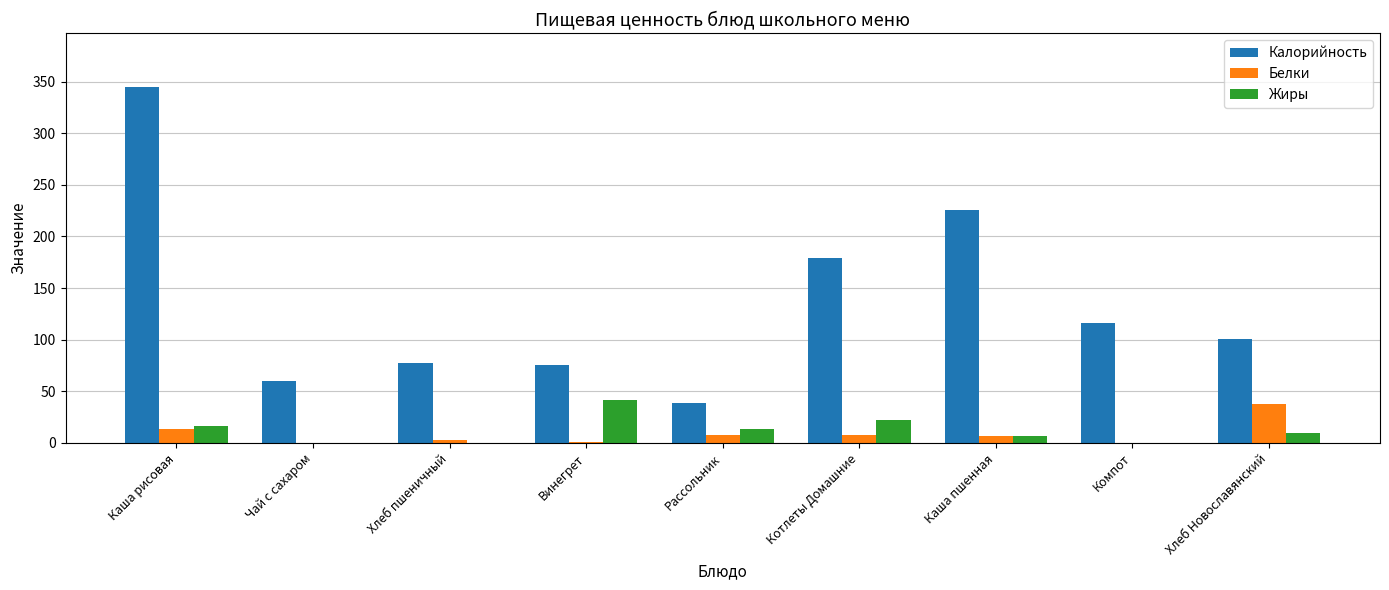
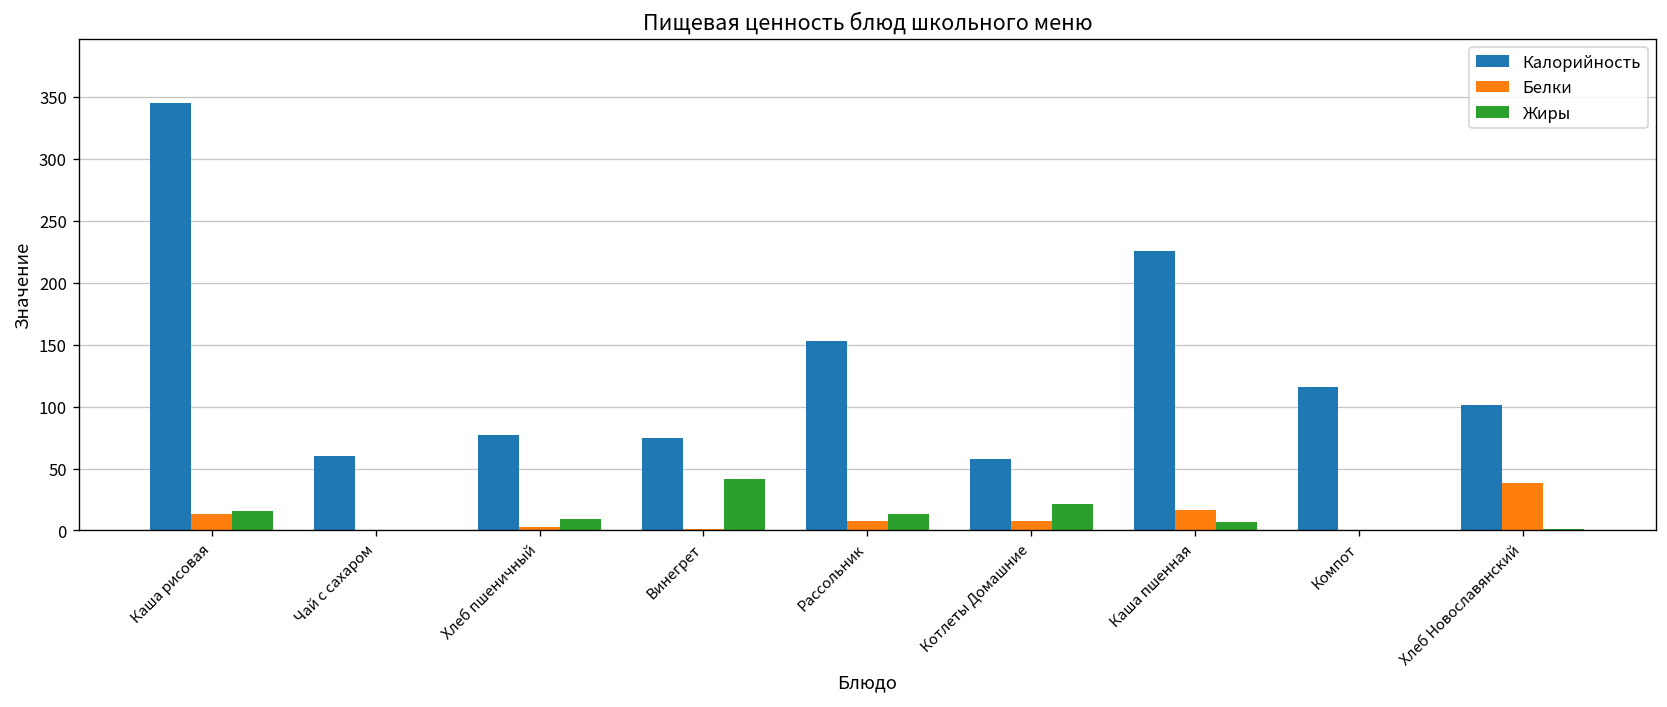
Жиры, Хлеб пшеничный: 0 -> 9
Калорийность, Рассольник: 39 -> 153
Калорийность, Котлеты Домашние: 179 -> 58
Белки, Каша пшенная: 6 -> 17
Жиры, Хлеб Новославянский: 9 -> 1
